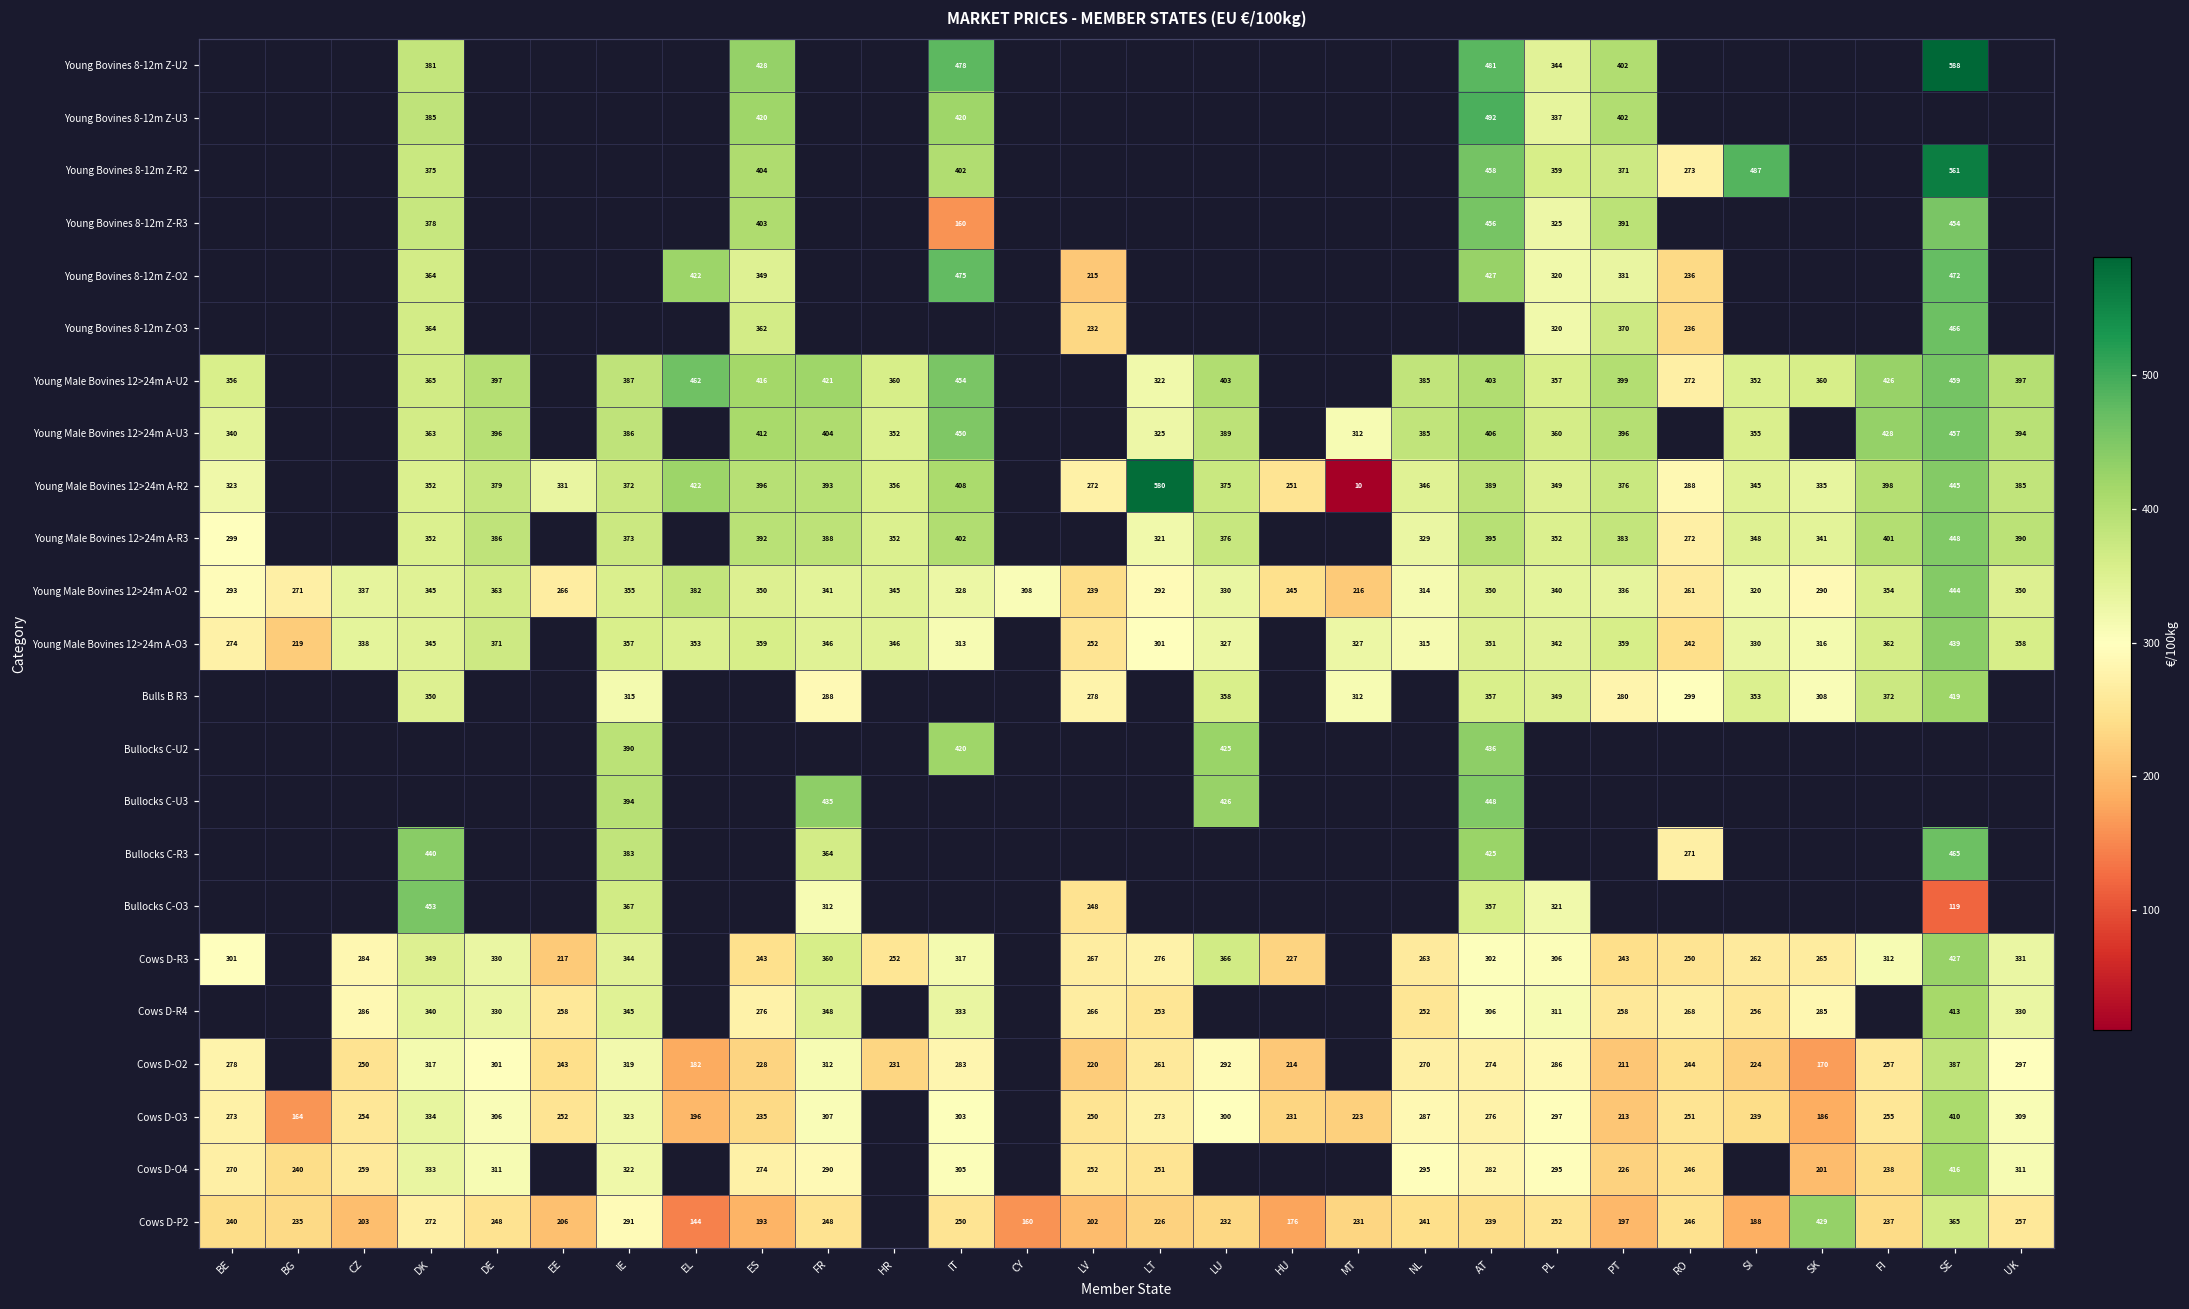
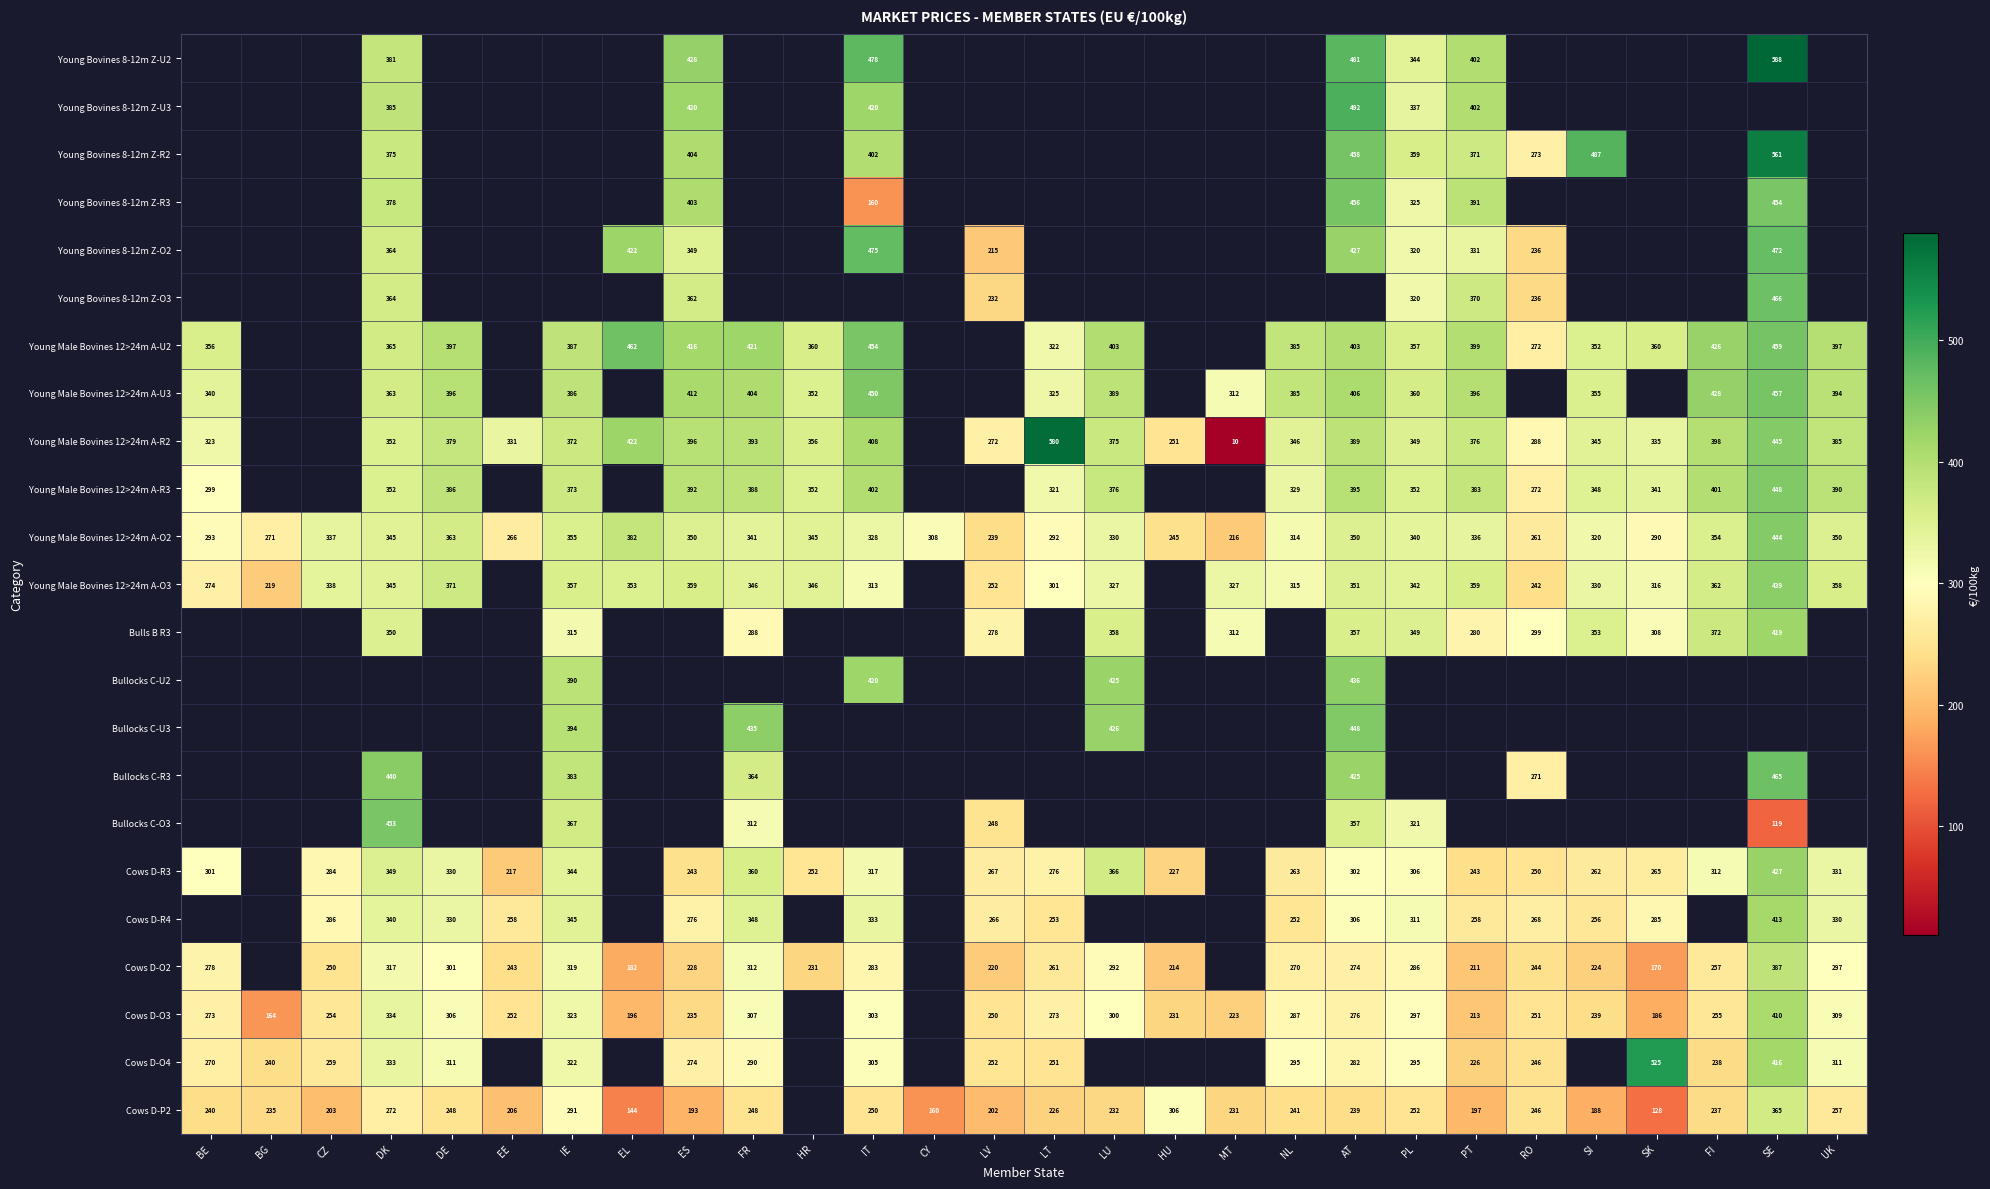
Cows D-O4, SK: 201 -> 525
Cows D-P2, HU: 176 -> 306
Cows D-P2, SK: 429 -> 128
